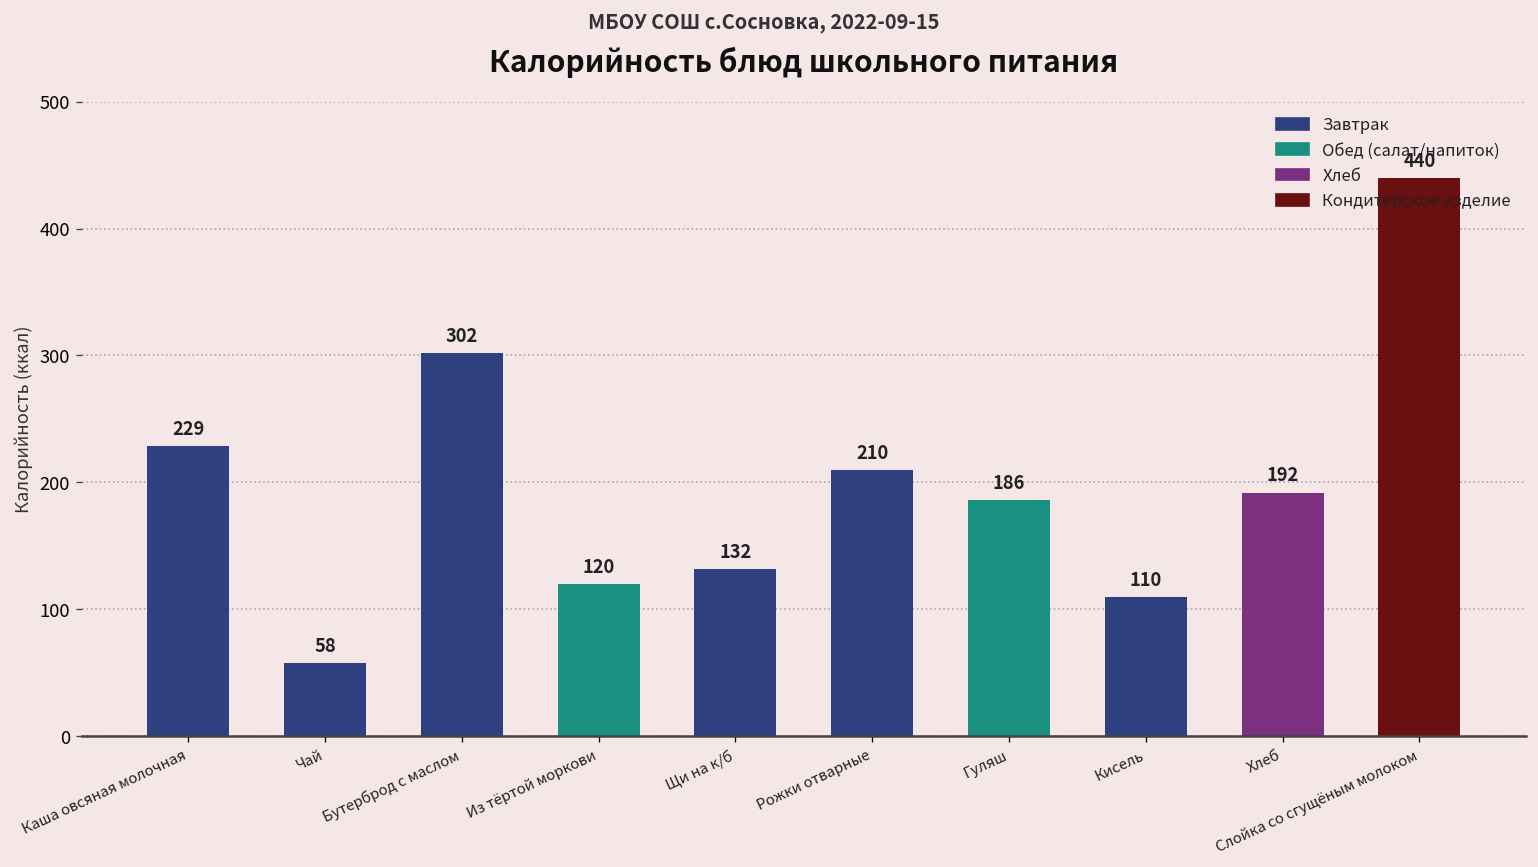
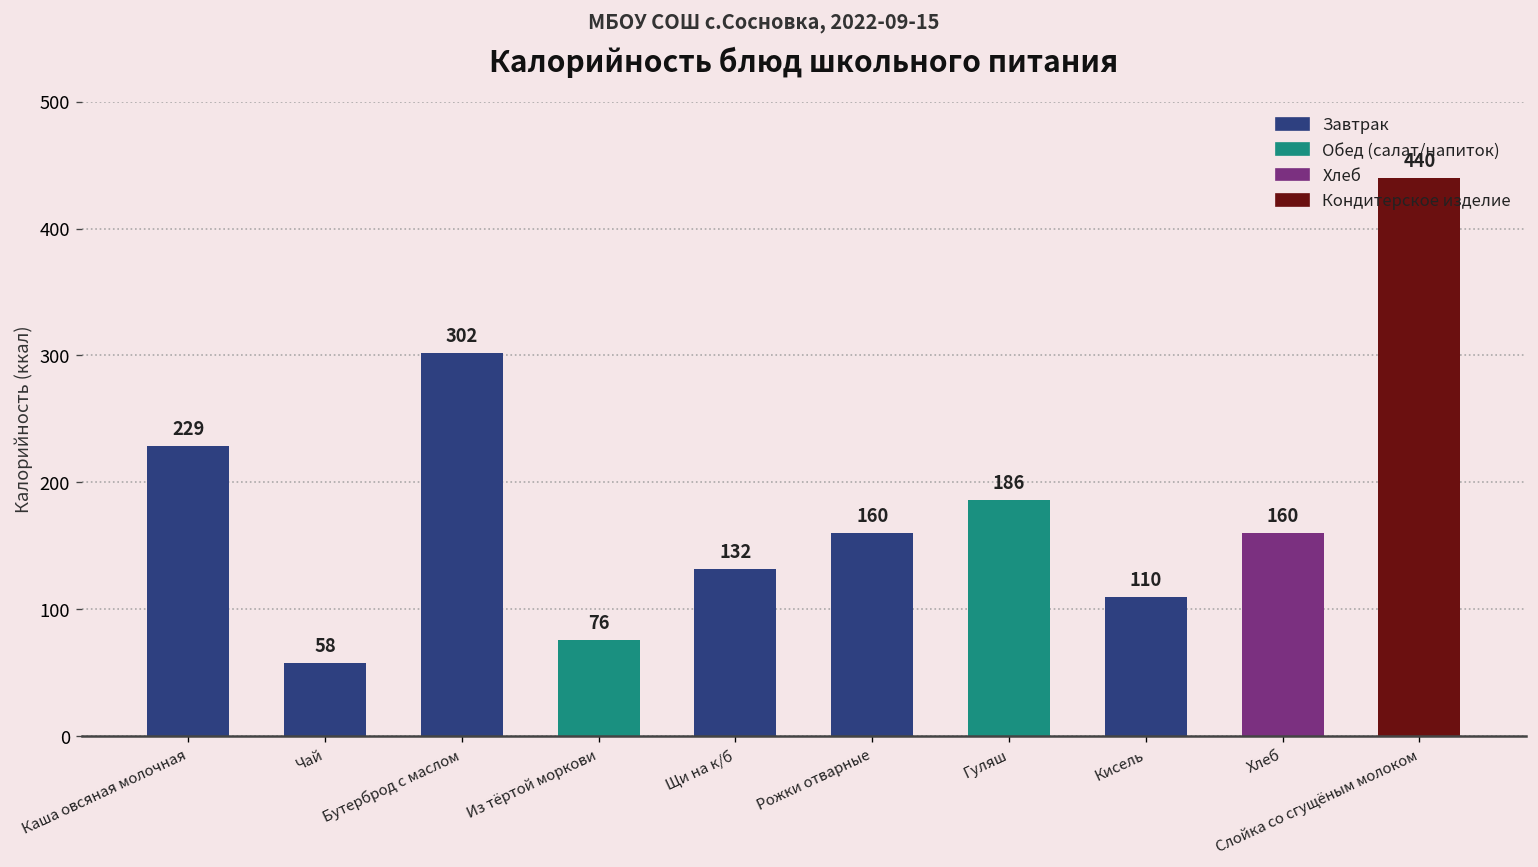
Из тёртой моркови: 120 -> 76
Рожки отварные: 210 -> 160
Хлеб: 192 -> 160
